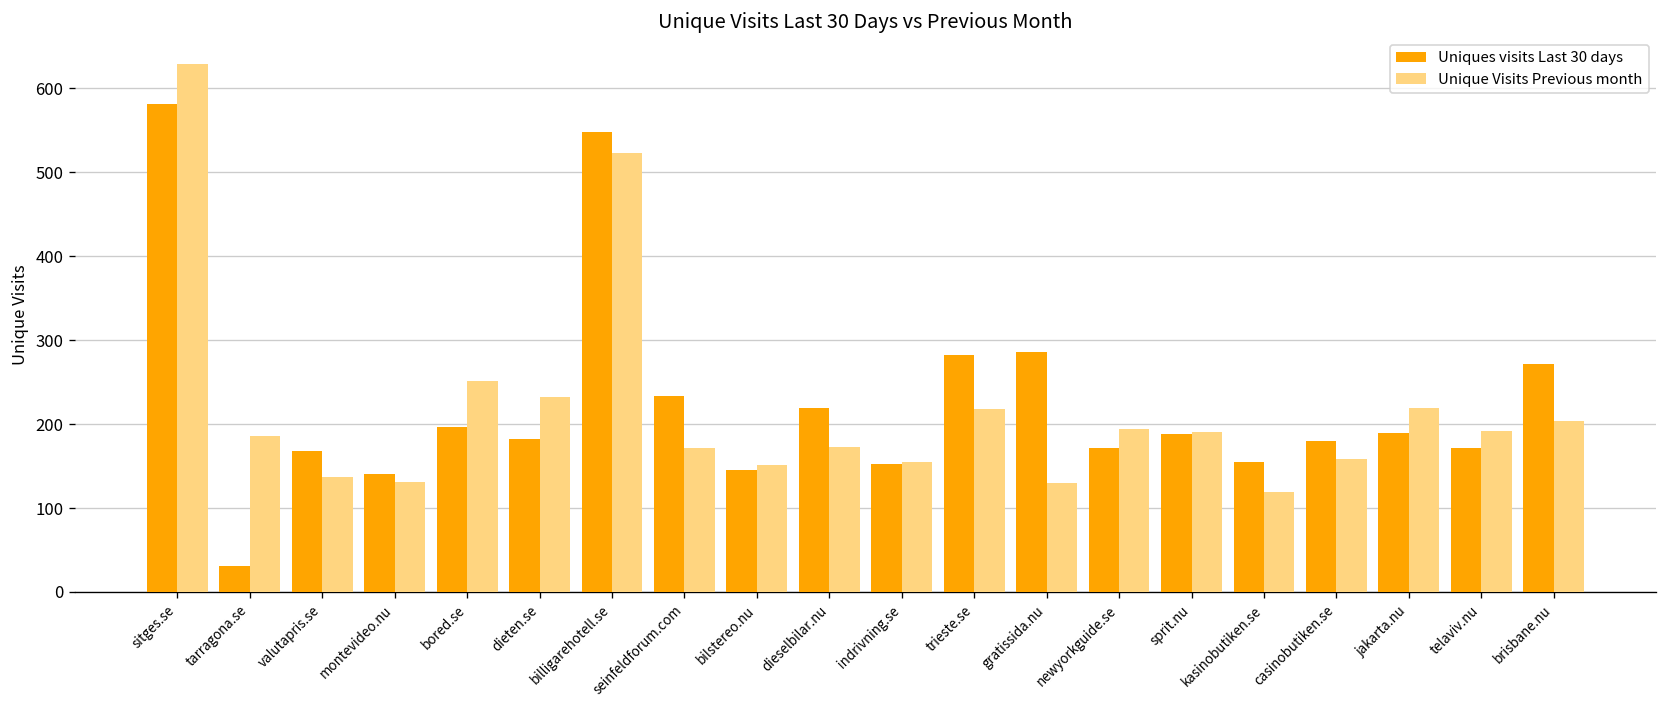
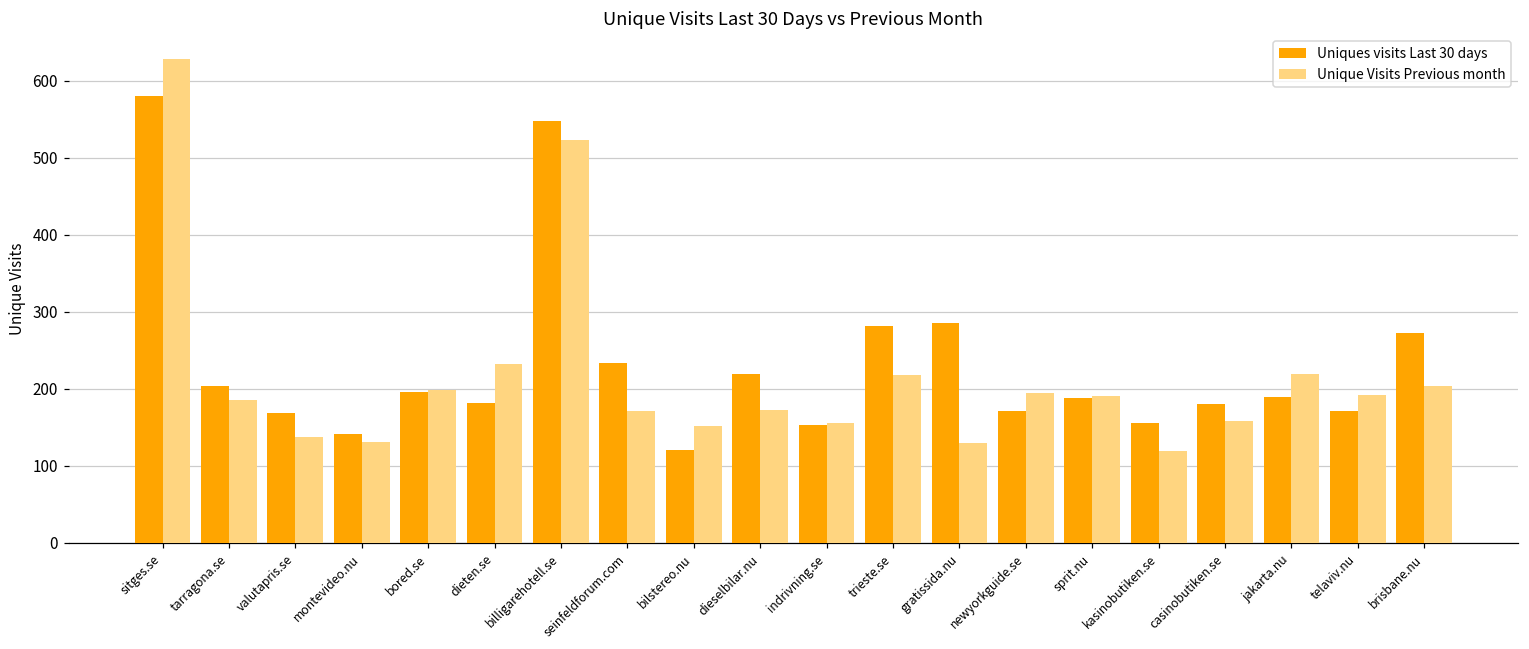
Uniques visits Last 30 days, tarragona.se: 30 -> 200
Unique Visits Previous month, bored.se: 250 -> 200
Uniques visits Last 30 days, bilstereo.nu: 150 -> 120
